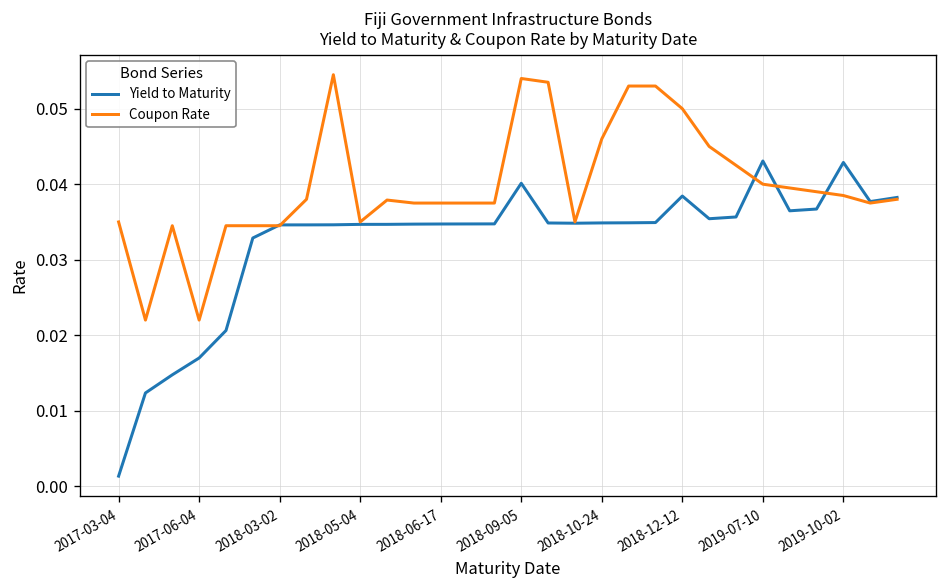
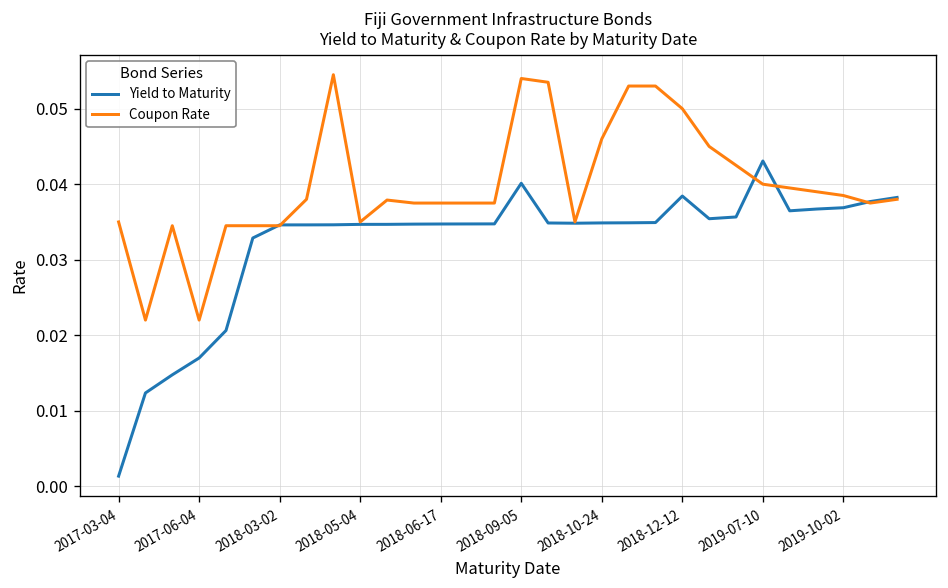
Yield to Maturity, 2019-10-02: 0.043 -> 0.037
